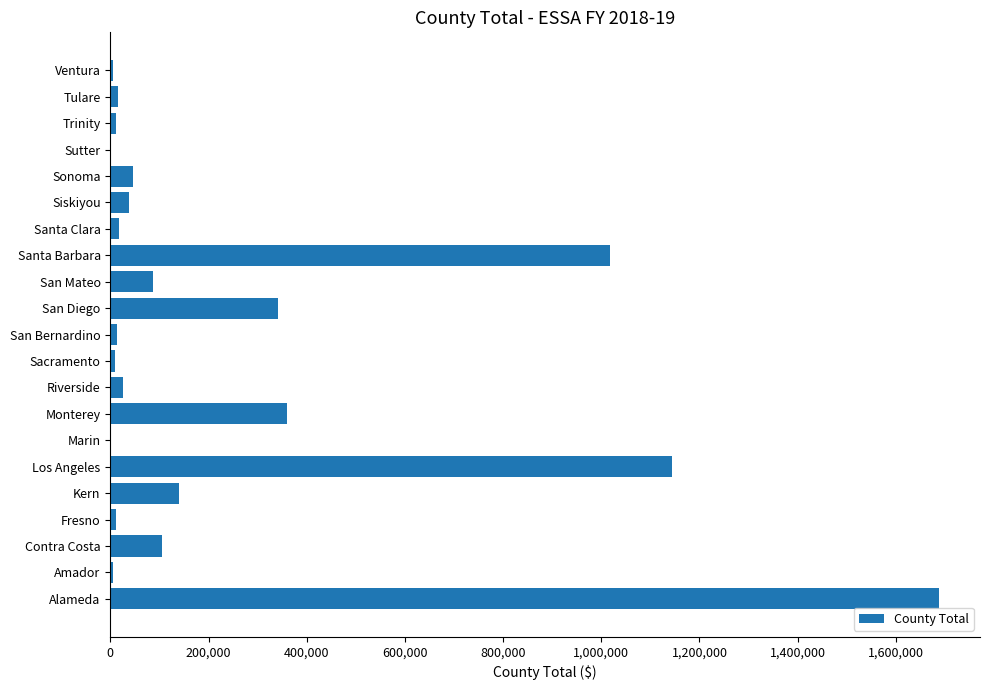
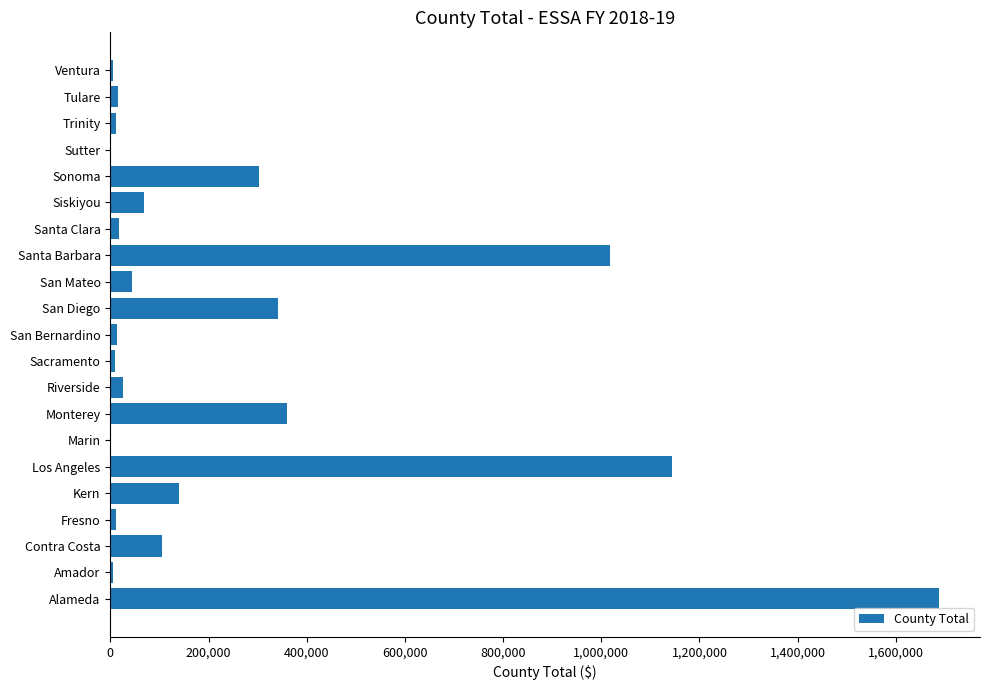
Sonoma: 50,000 -> 300,000
Siskiyou: 40,000 -> 70,000
San Mateo: 90,000 -> 40,000
